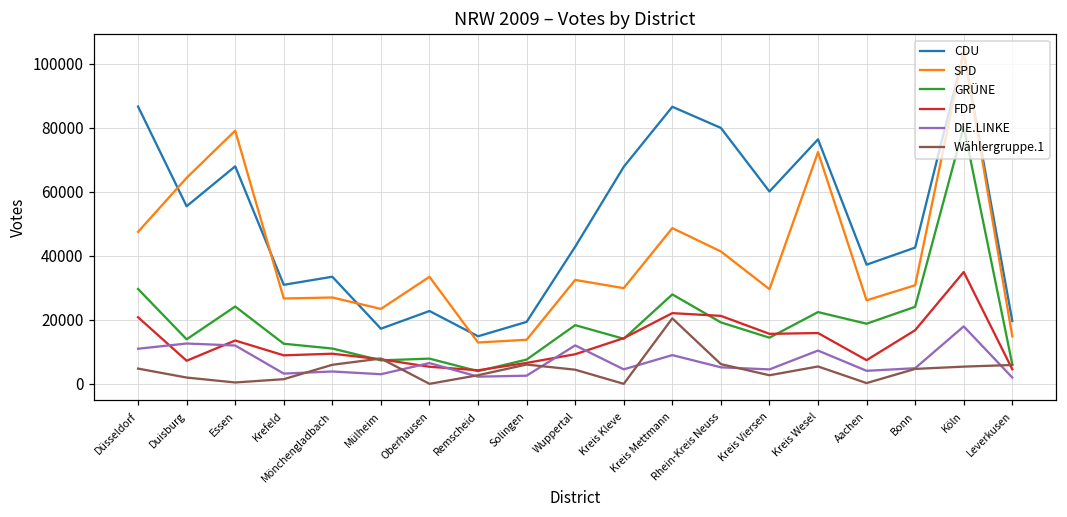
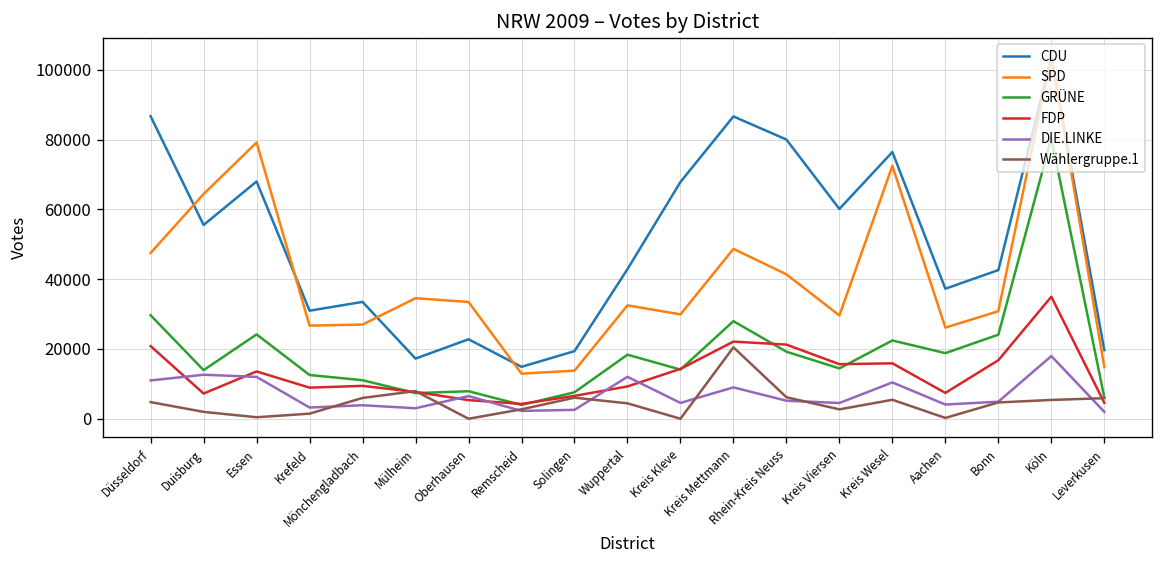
SPD, Mülheim: 23000 -> 35000
